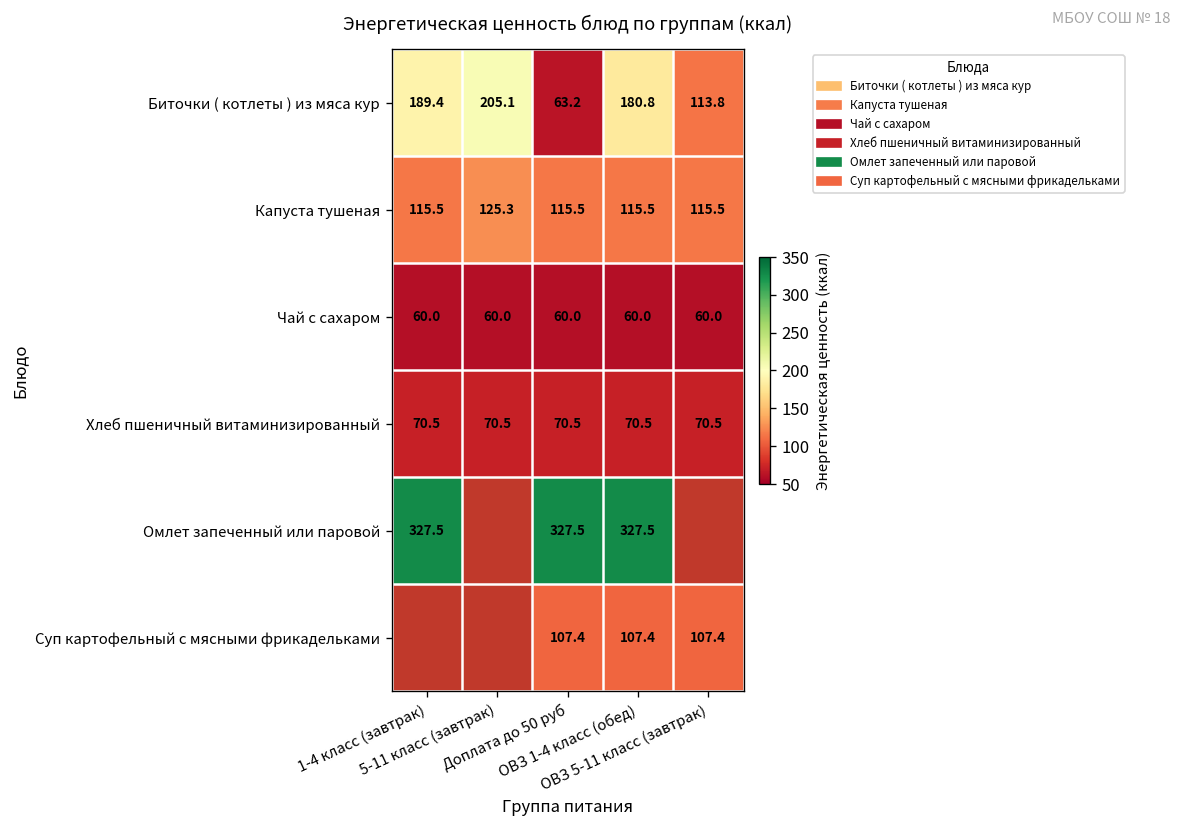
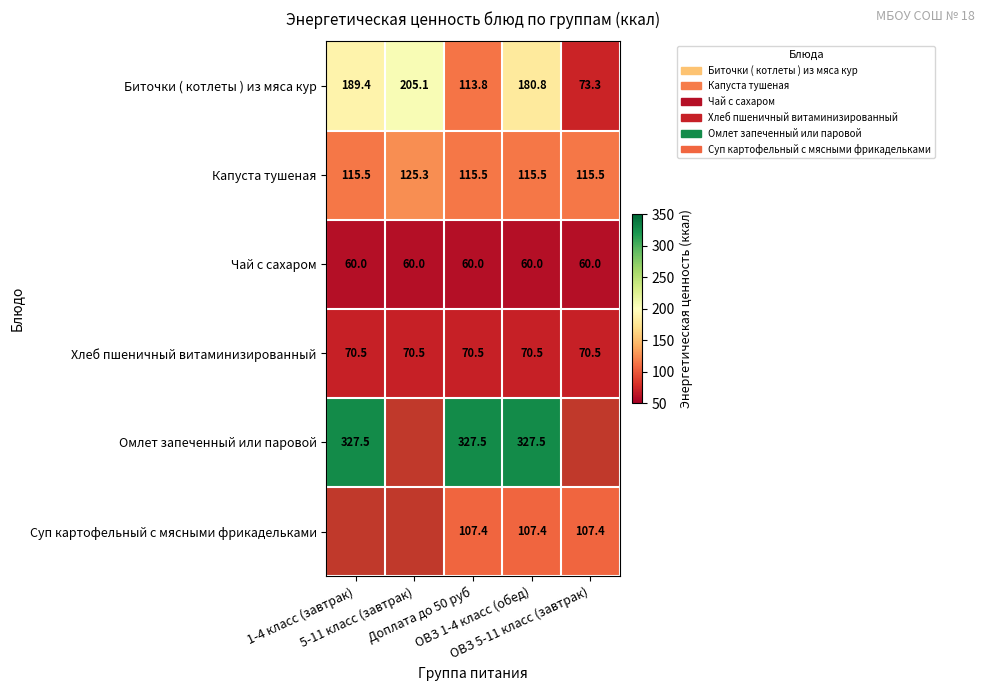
Биточки ( котлеты ) из мяса кур, Доплата до 50 руб: 63.2 -> 113.8
Биточки ( котлеты ) из мяса кур, ОВЗ 5-11 класс (завтрак): 113.8 -> 73.3
